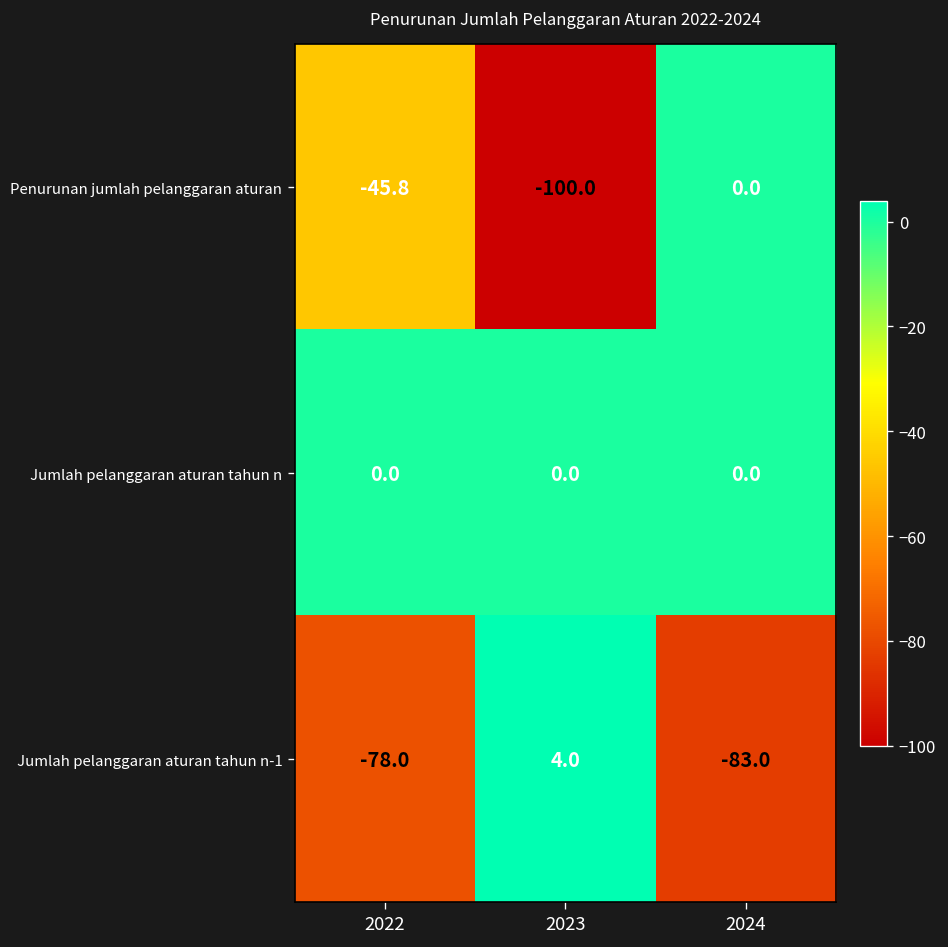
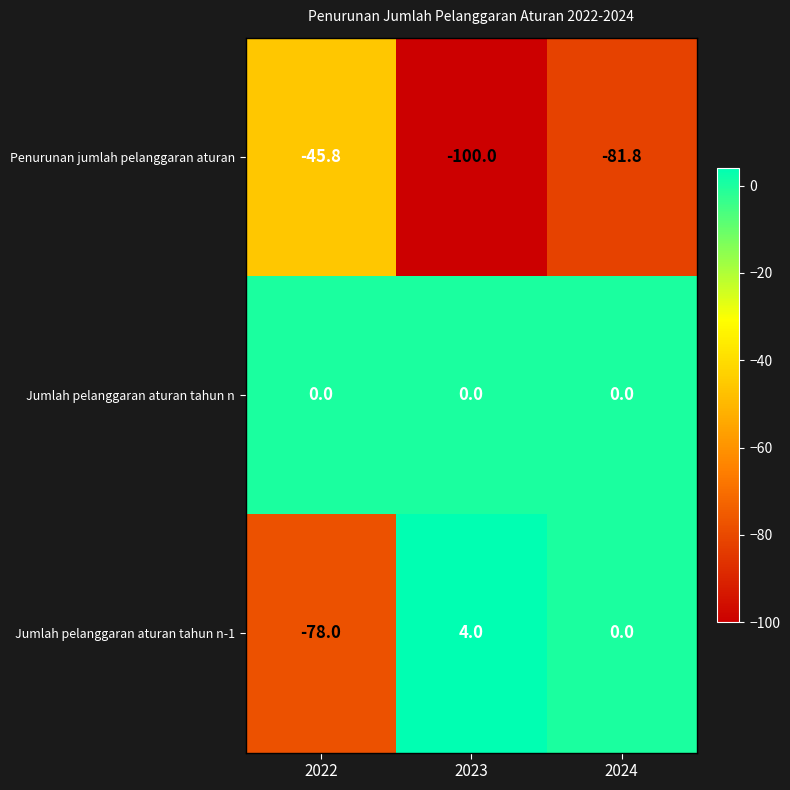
Penurunan jumlah pelanggaran aturan, 2024: 0.0 -> -81.8
Jumlah pelanggaran aturan tahun n-1, 2024: -83.0 -> 0.0
